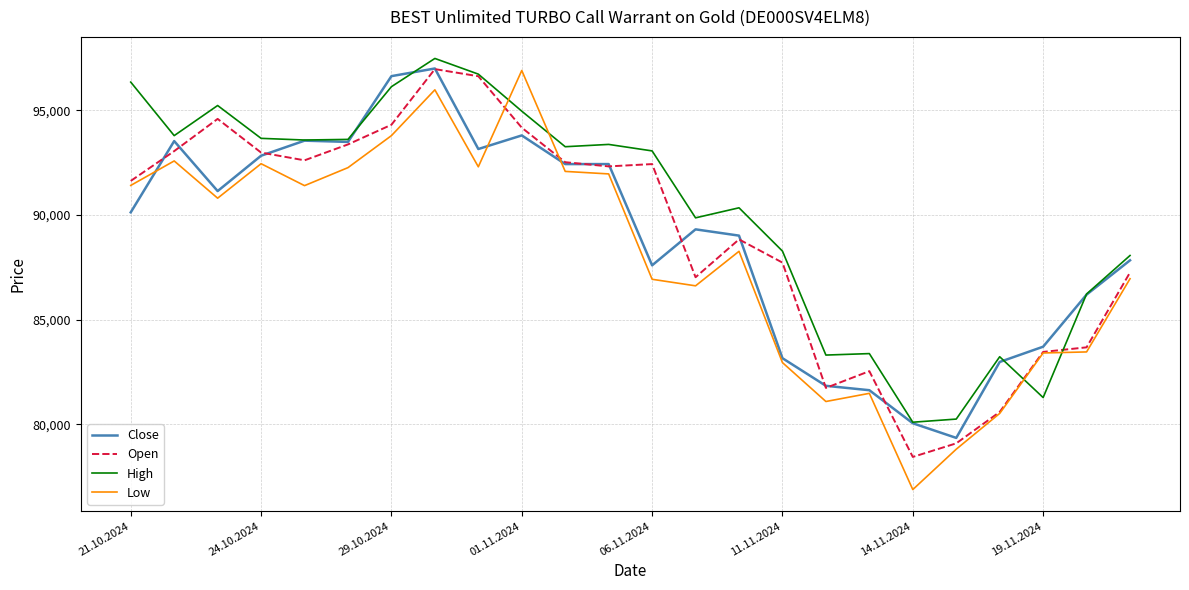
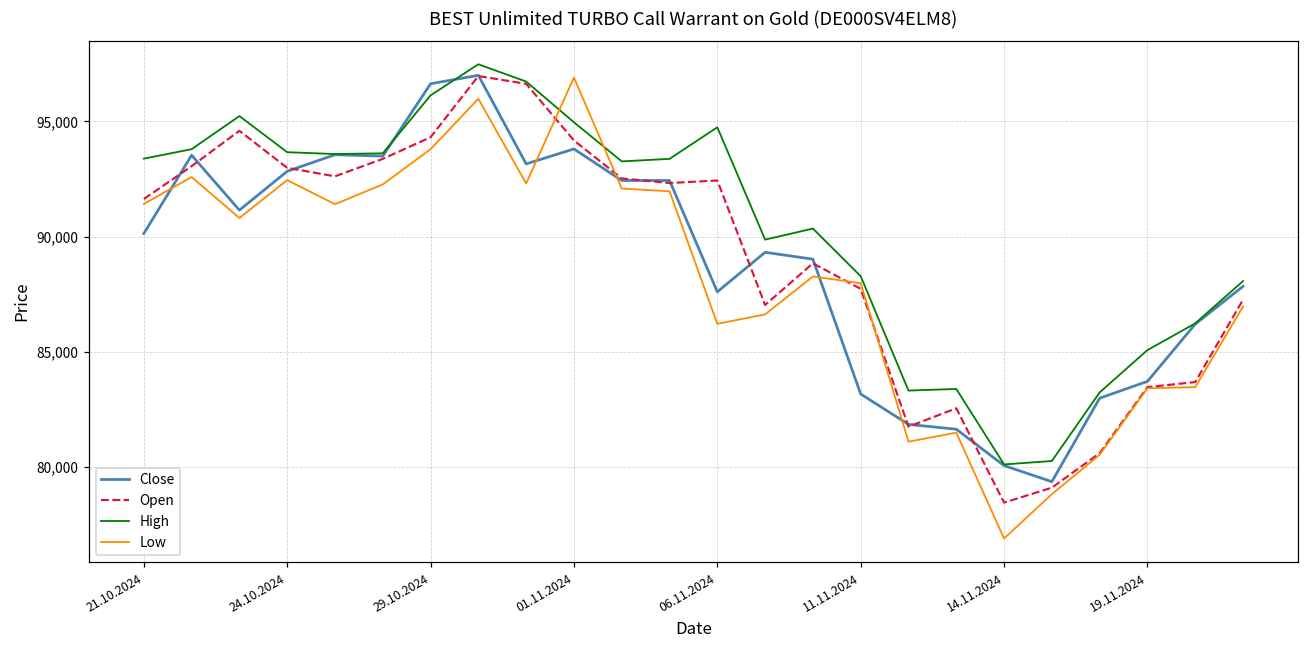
High, 21.10.2024: 96,400 -> 93,400
High, 06.11.2024: 93,100 -> 94,700
Low, 06.11.2024: 86,900 -> 86,200
Low, 11.11.2024: 82,900 -> 88,000
High, 19.11.2024: 81,300 -> 85,100
